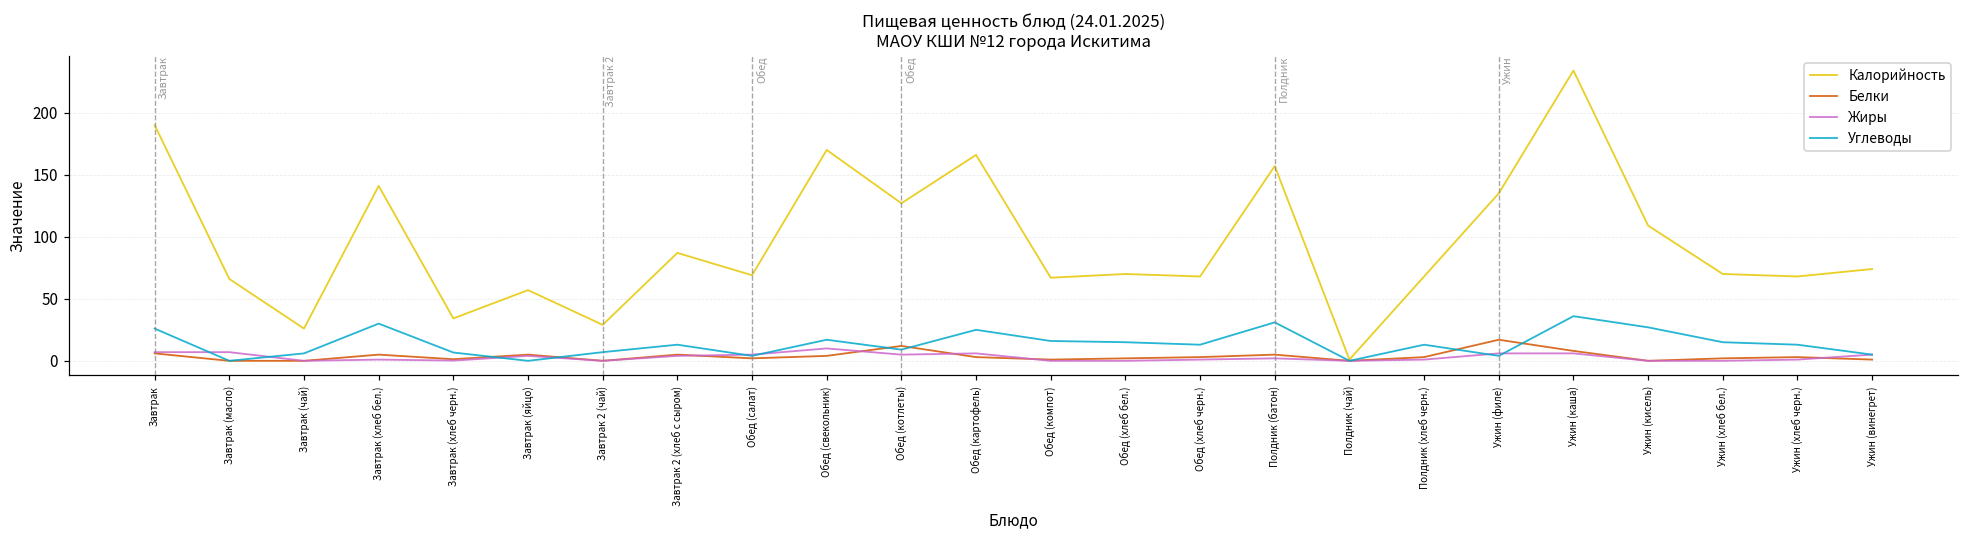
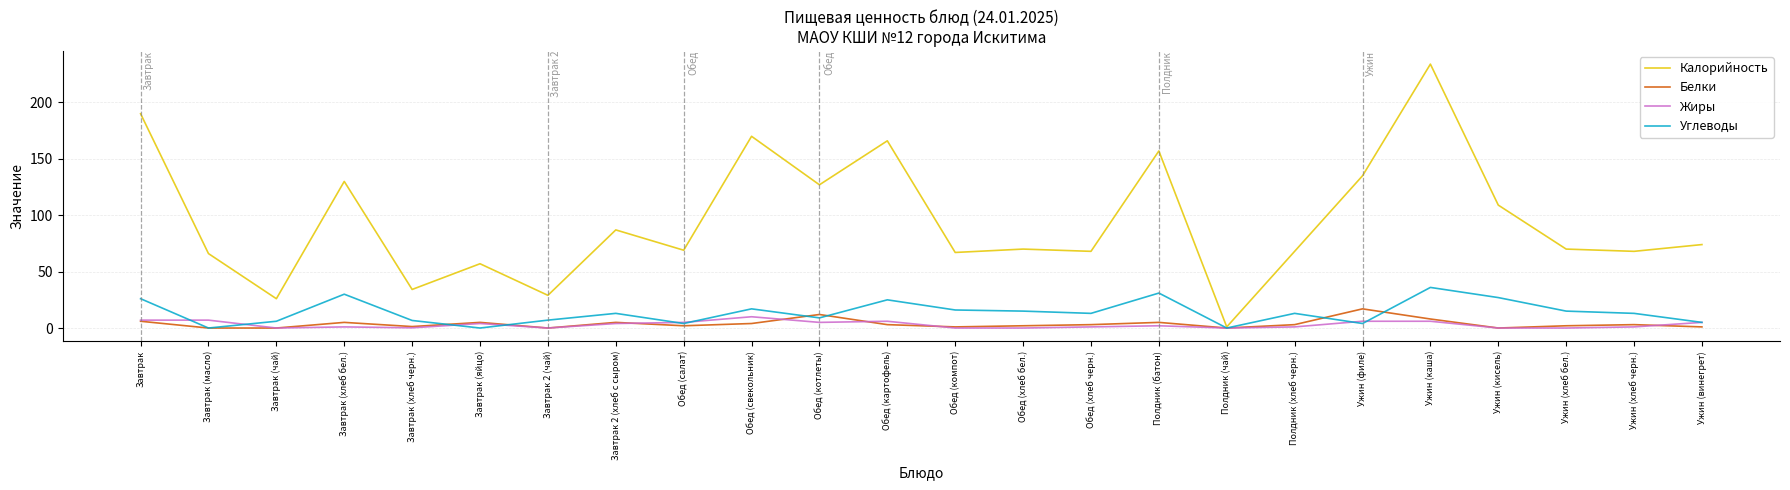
Калорийность, Завтрак (хлеб бел.): 141 -> 130
